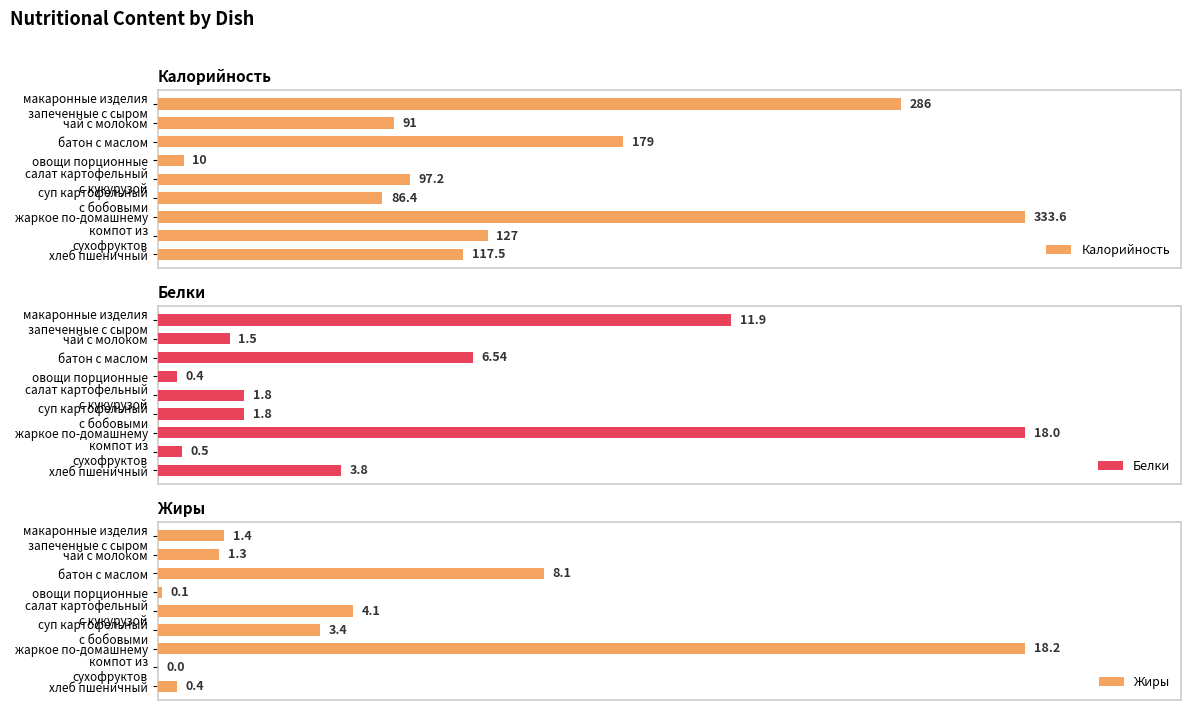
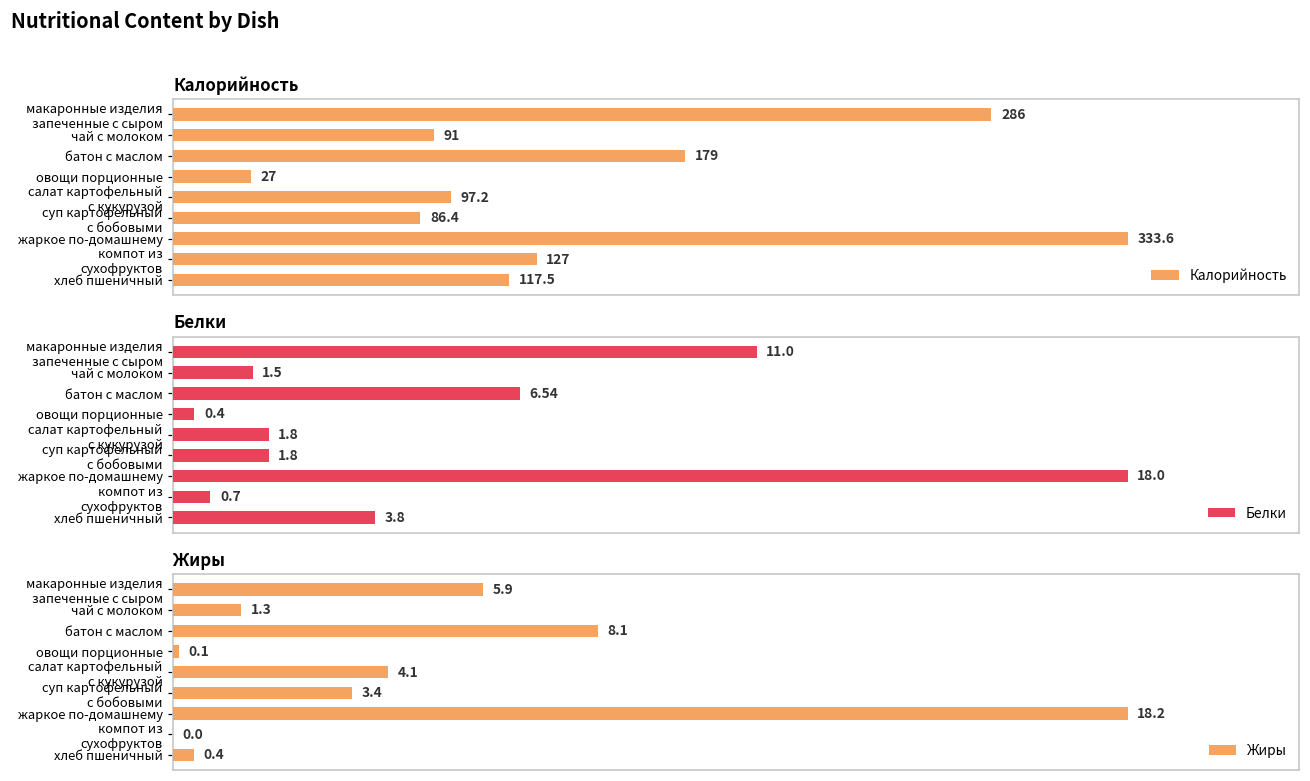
Калорийность, овощи порционные: 10 -> 27
Белки, макаронные изделия запеченные с сыром: 11.9 -> 11.0
Белки, компот из сухофруктов: 0.5 -> 0.7
Жиры, макаронные изделия запеченные с сыром: 1.4 -> 5.9
